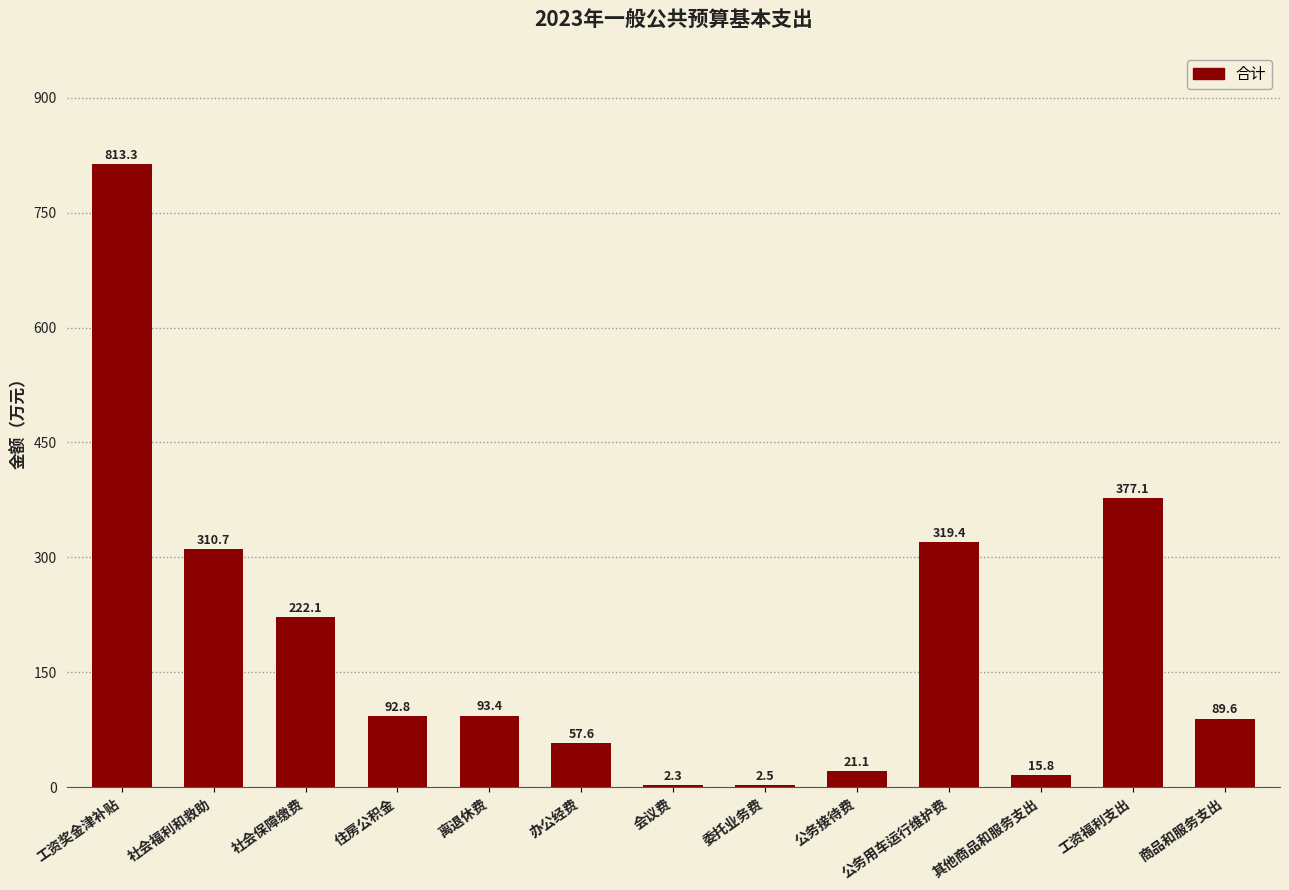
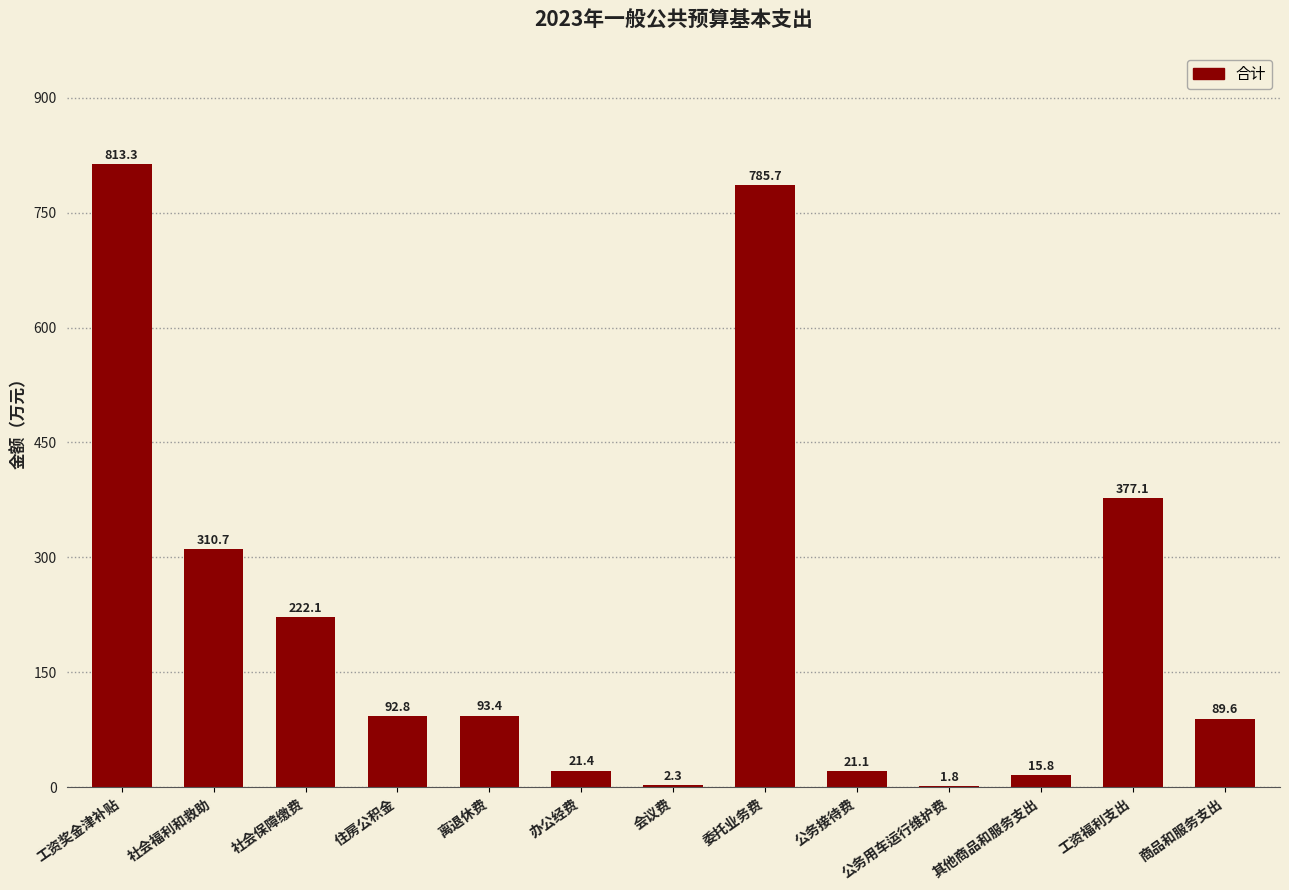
办公经费: 57.6 -> 21.4
委托业务费: 2.5 -> 785.7
公务用车运行维护费: 319.4 -> 1.8
